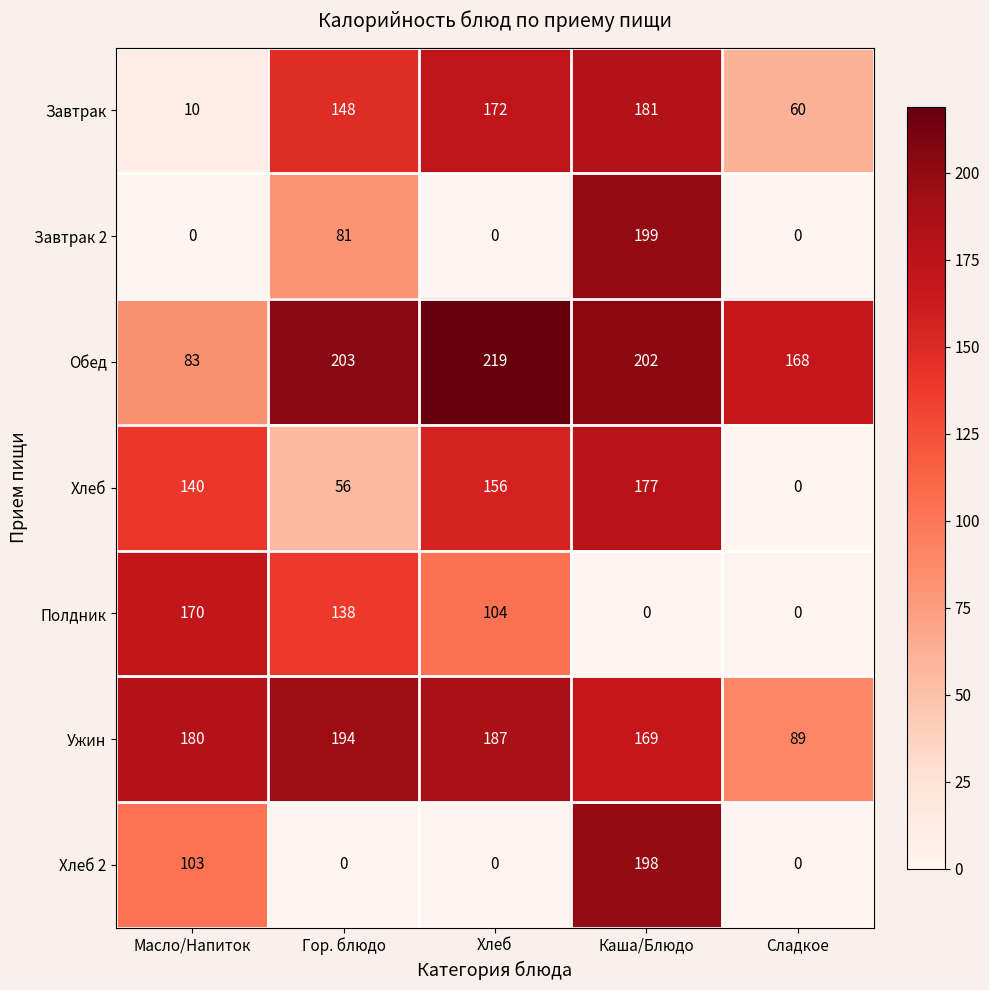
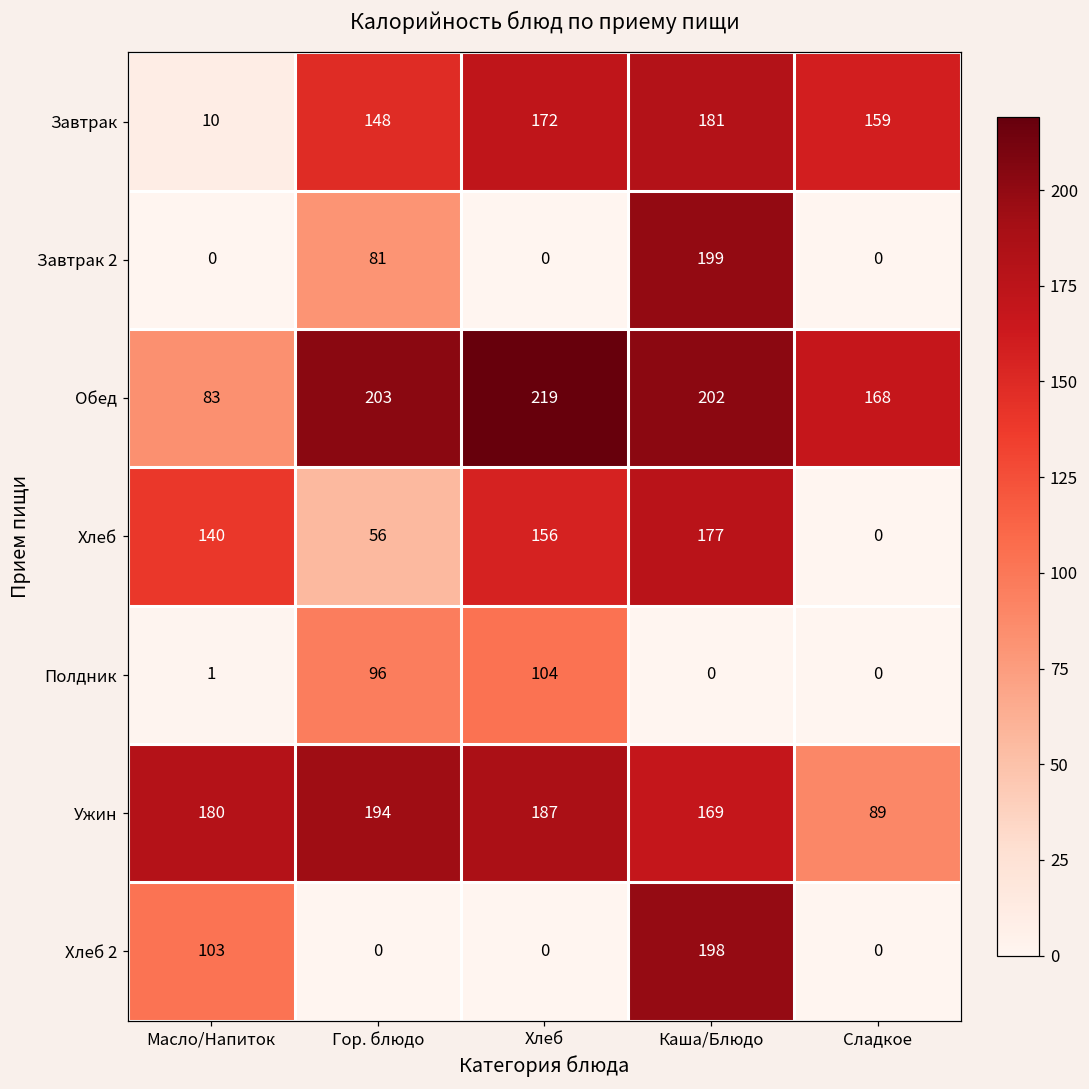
Завтрак, Сладкое: 60 -> 159
Полдник, Масло/Напиток: 170 -> 1
Полдник, Гор. блюдо: 138 -> 96
